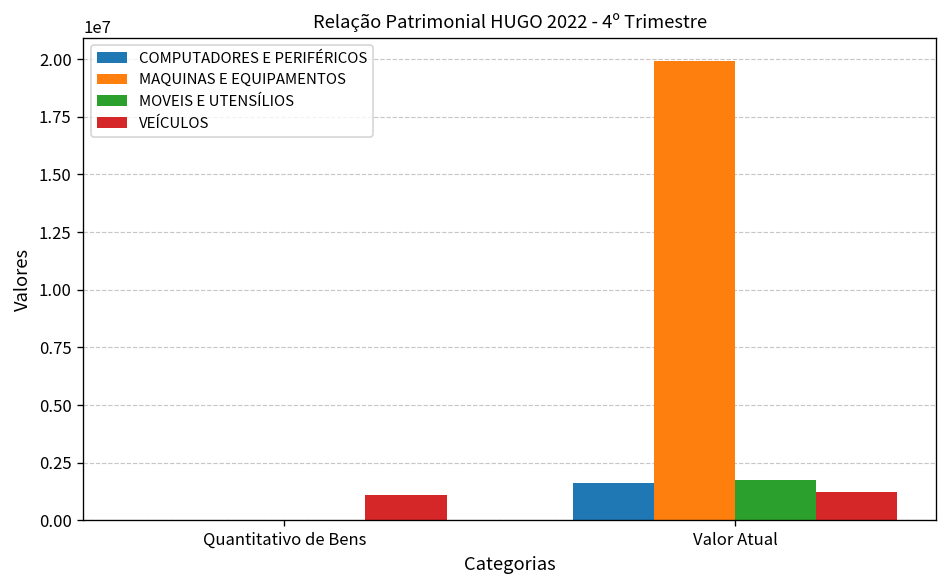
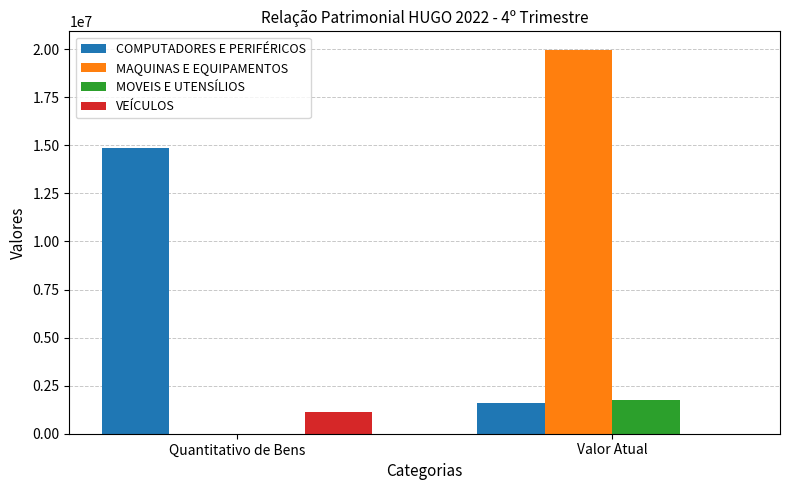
COMPUTADORES E PERIFÉRICOS, Quantitativo de Bens: 0 -> 14900000
VEÍCULOS, Valor Atual: 1200000 -> 0
